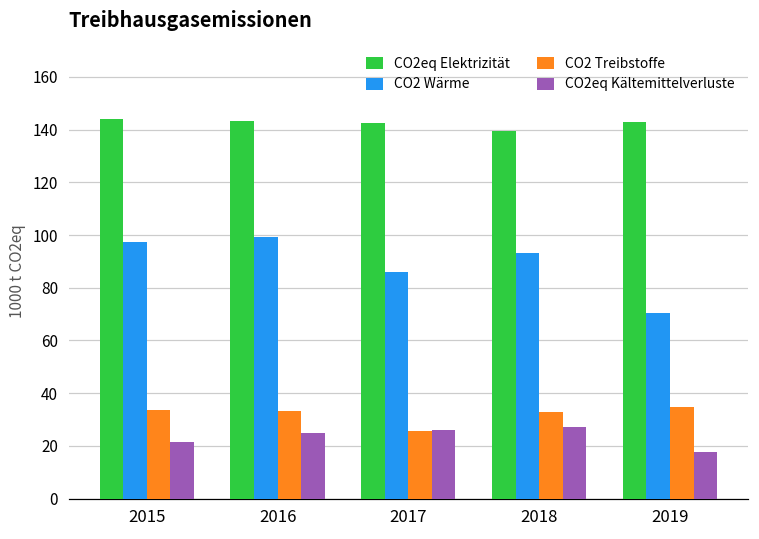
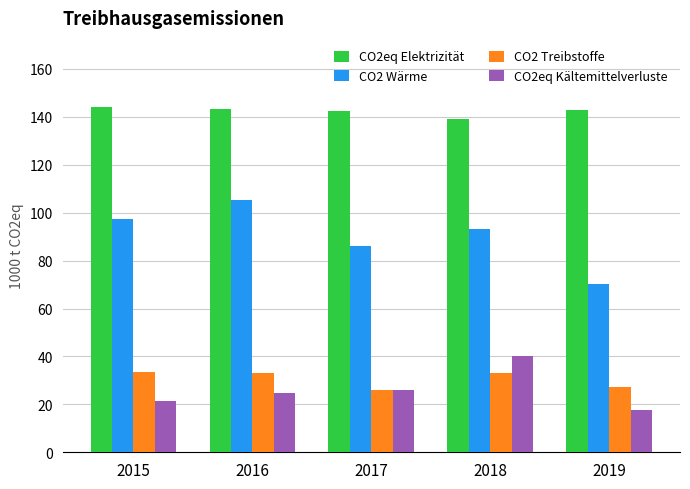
CO2 Wärme, 2016: 99 -> 105
CO2eq Kältemittelverluste, 2018: 27 -> 40
CO2 Treibstoffe, 2019: 35 -> 27
